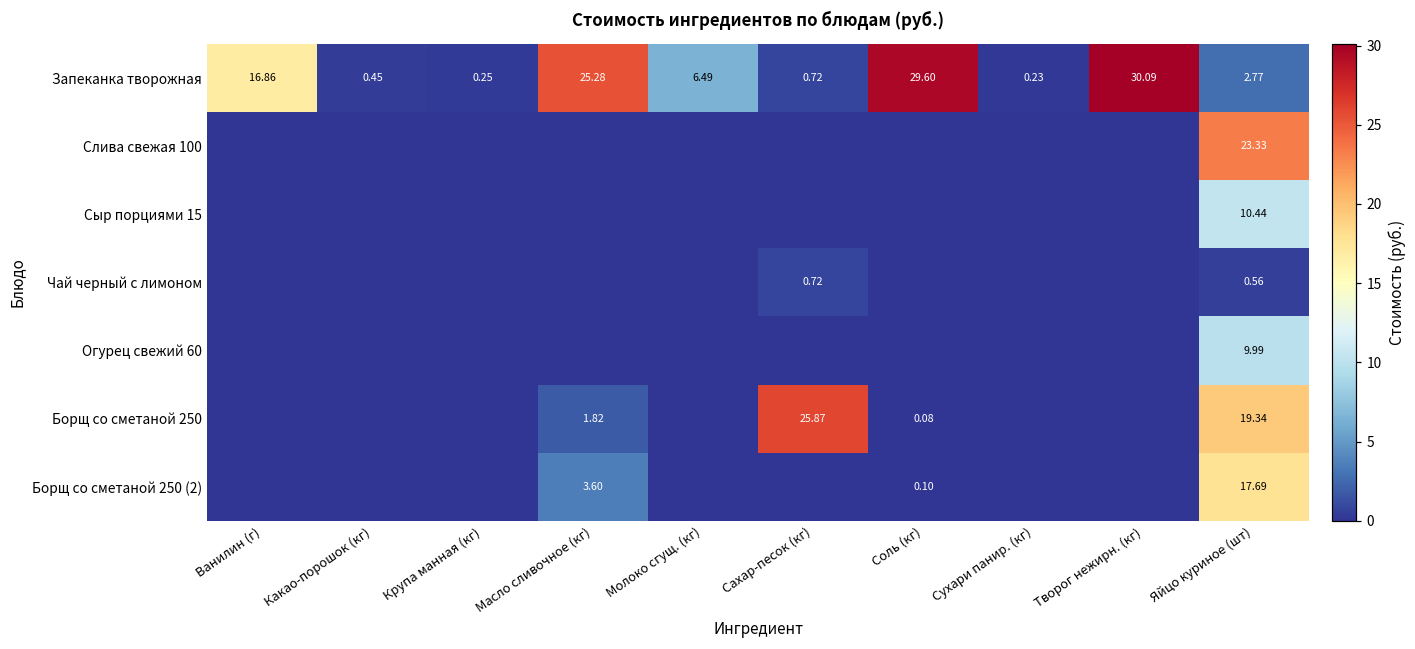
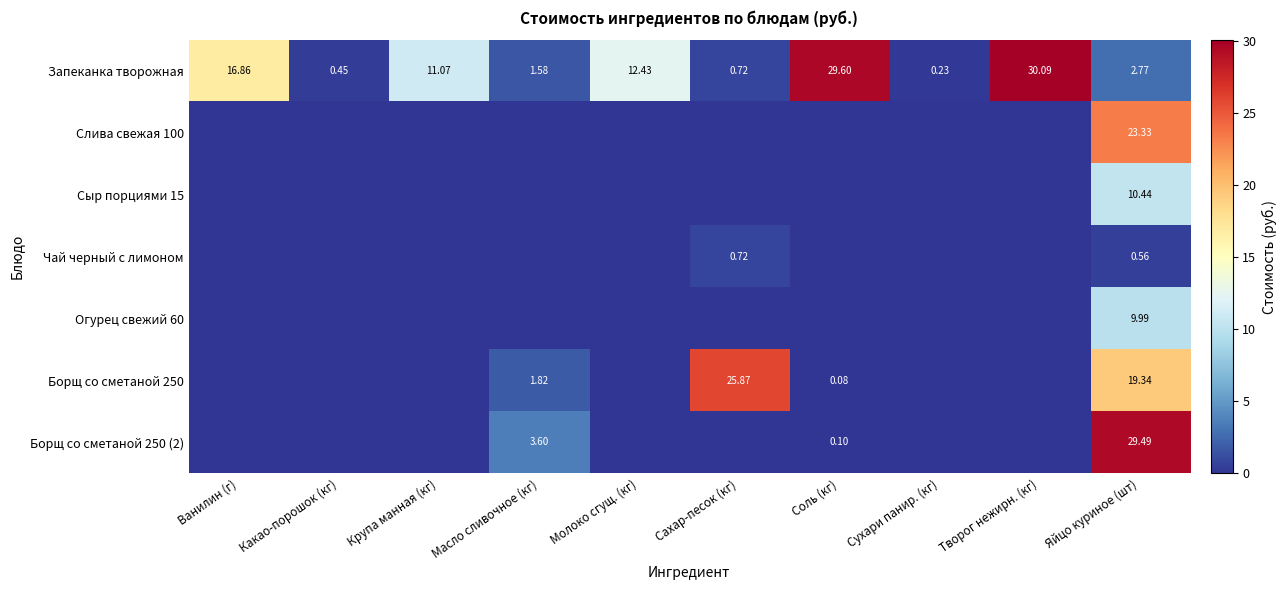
Запеканка творожная, Крупа манная (кг): 0.25 -> 11.07
Запеканка творожная, Масло сливочное (кг): 25.28 -> 1.58
Запеканка творожная, Молоко сгущ. (кг): 6.49 -> 12.43
Борщ со сметаной 250 (2), Яйцо куриное (шт): 17.69 -> 29.49
